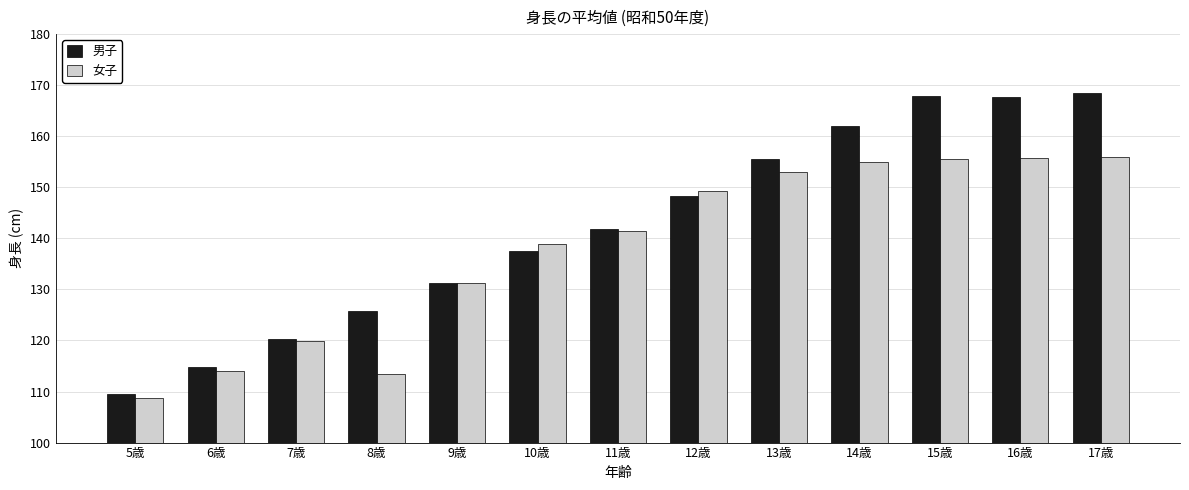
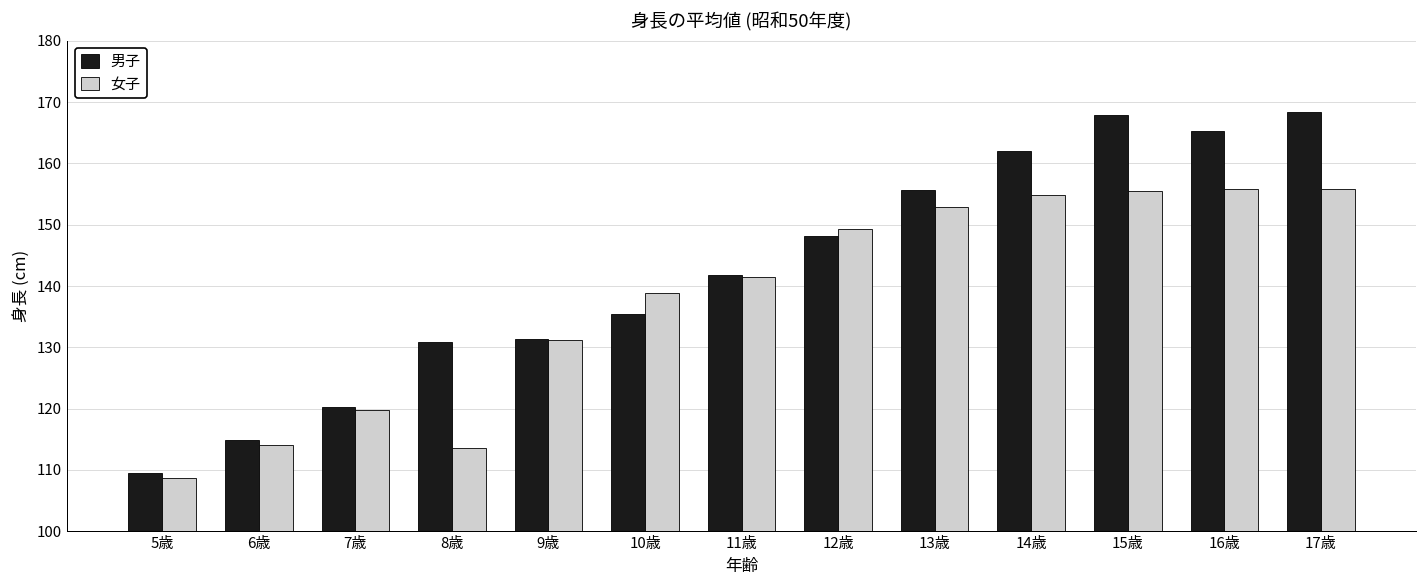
男子, 8歳: 126 -> 131
男子, 10歳: 138 -> 136
男子, 16歳: 168 -> 165
